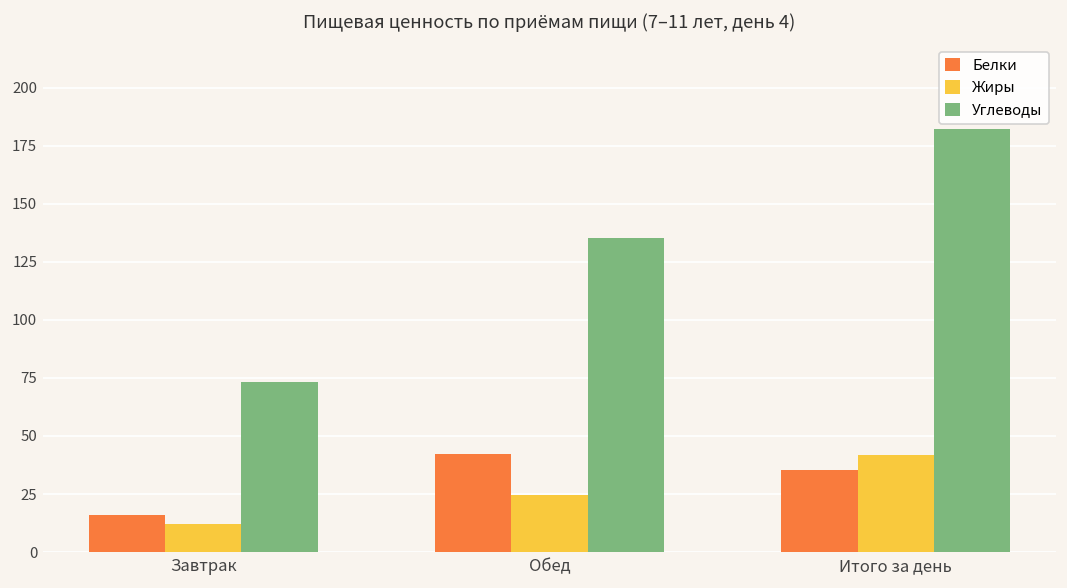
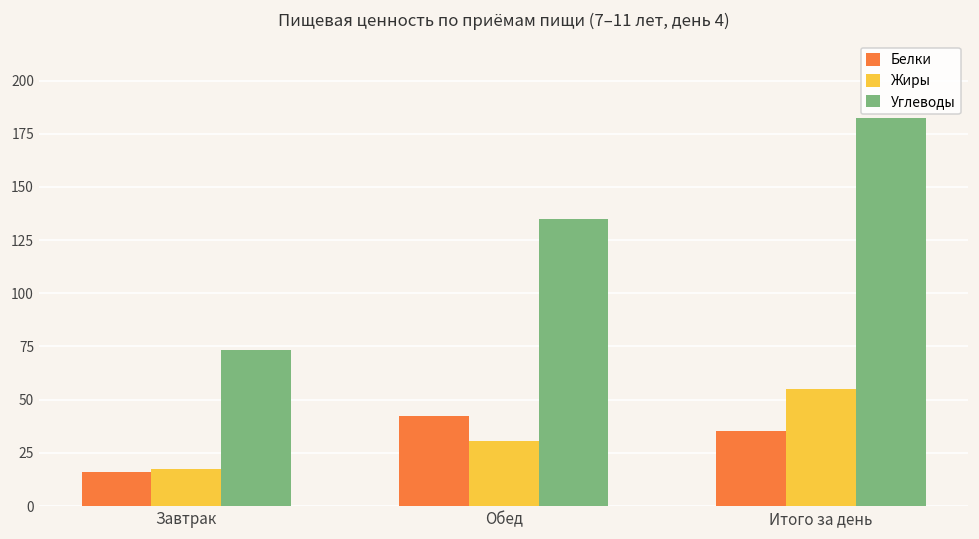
Жиры, Завтрак: 12 -> 17
Жиры, Обед: 25 -> 31
Жиры, Итого за день: 42 -> 55
